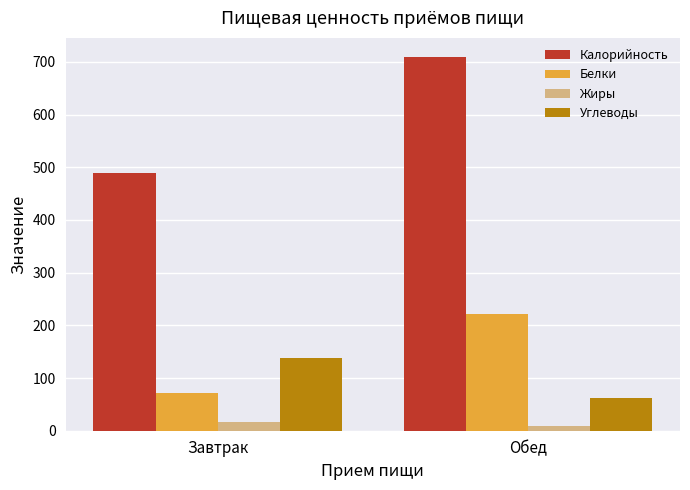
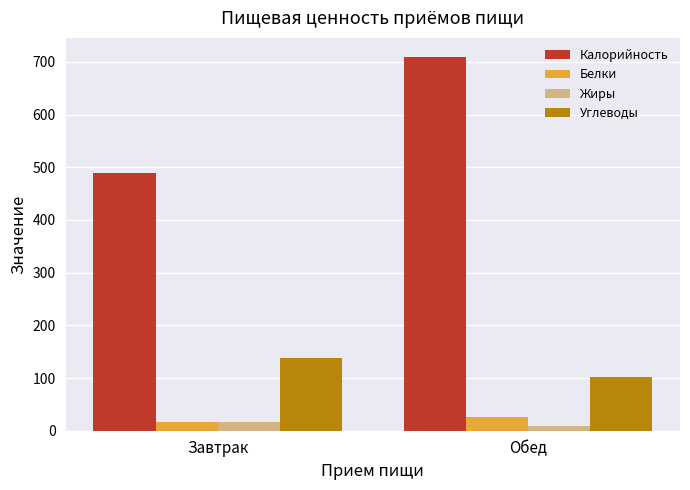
Белки, Завтрак: 70 -> 20
Белки, Обед: 220 -> 30
Углеводы, Обед: 60 -> 100
